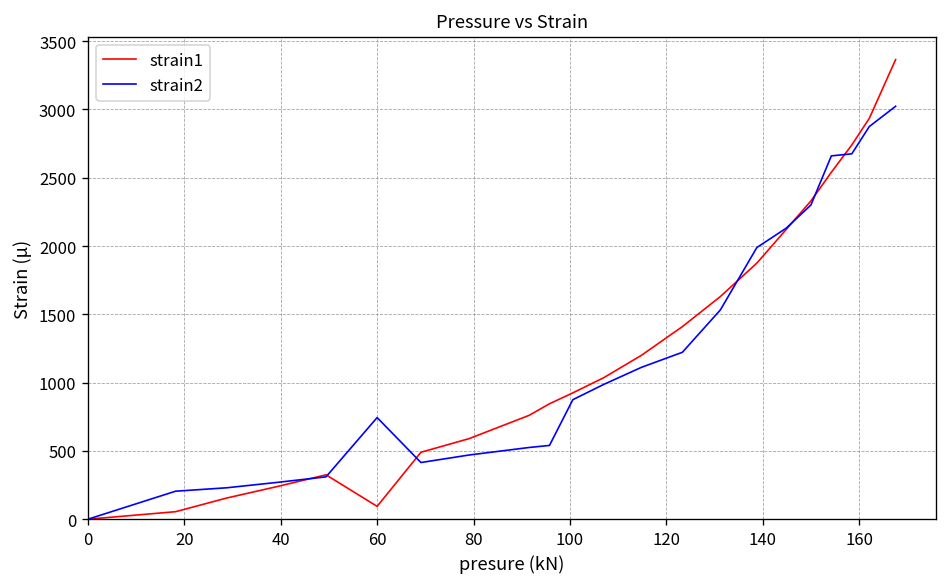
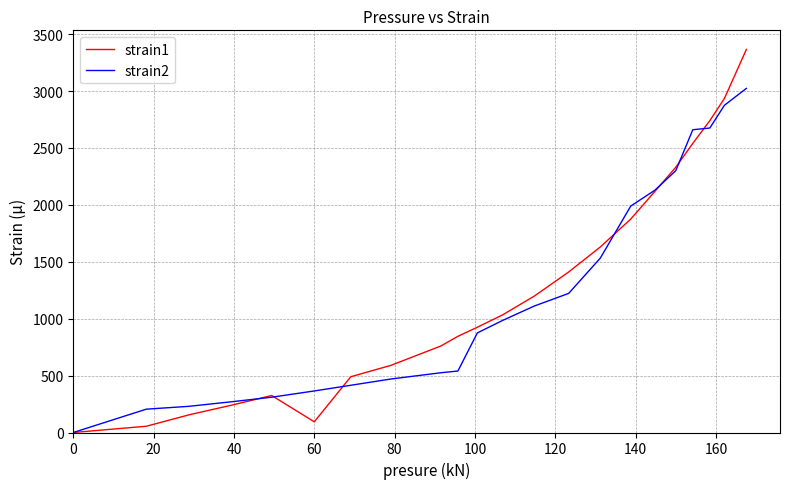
strain2, 60: 740 -> 370
